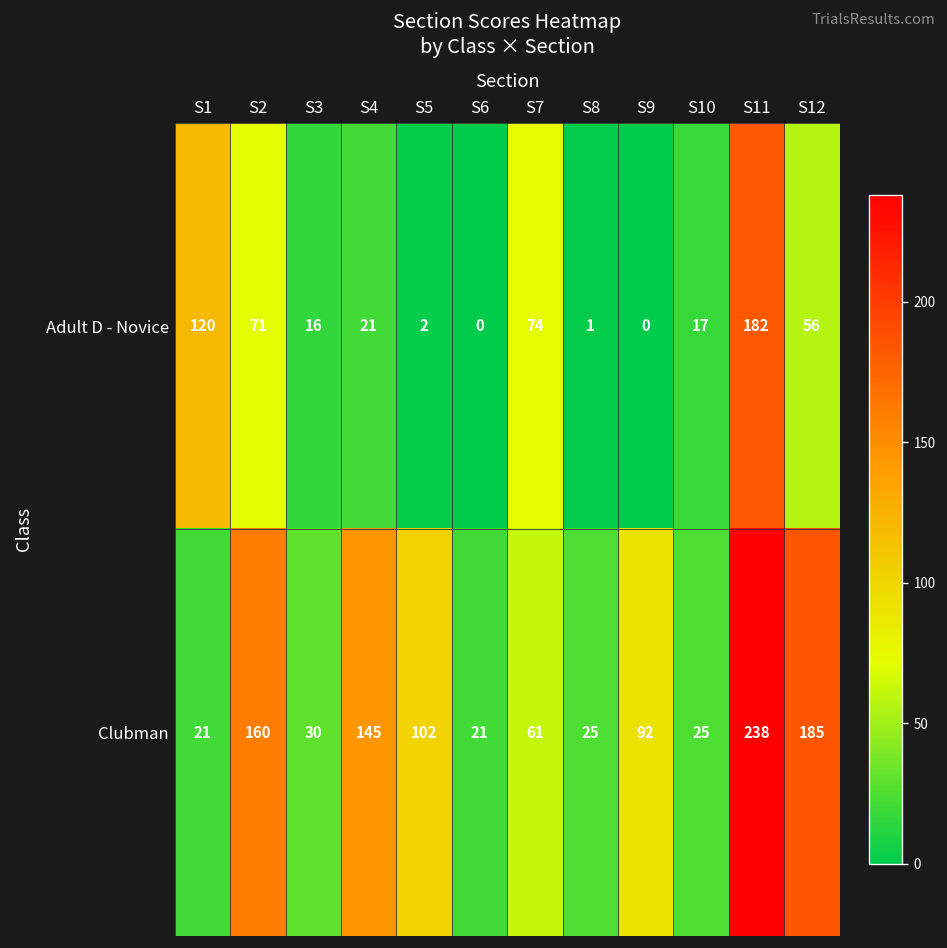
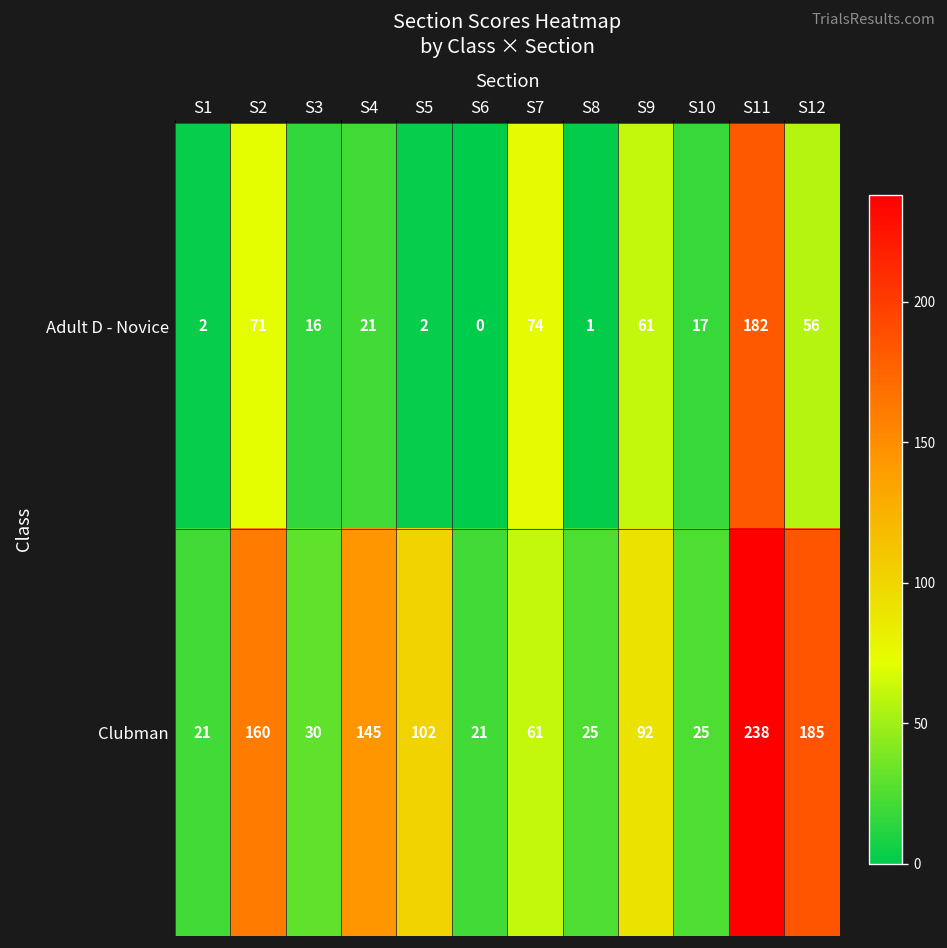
Adult D - Novice, S1: 120 -> 2
Adult D - Novice, S9: 0 -> 61
